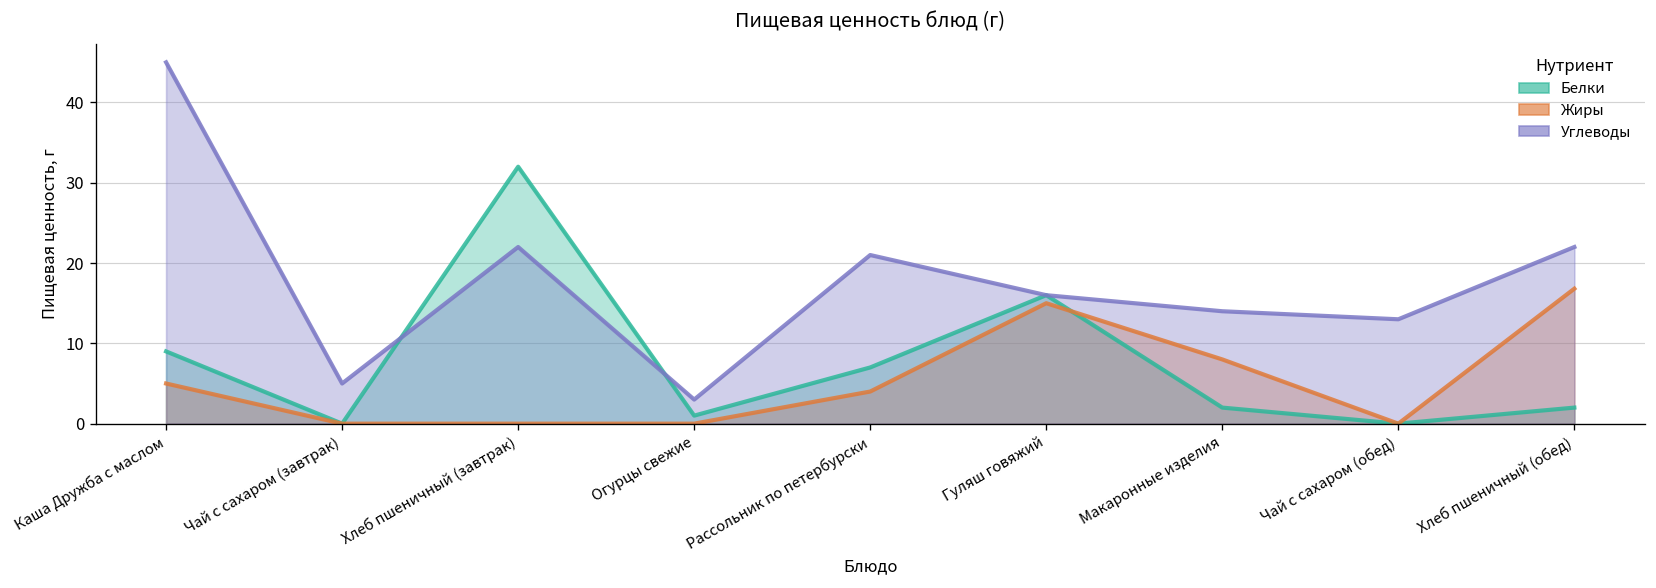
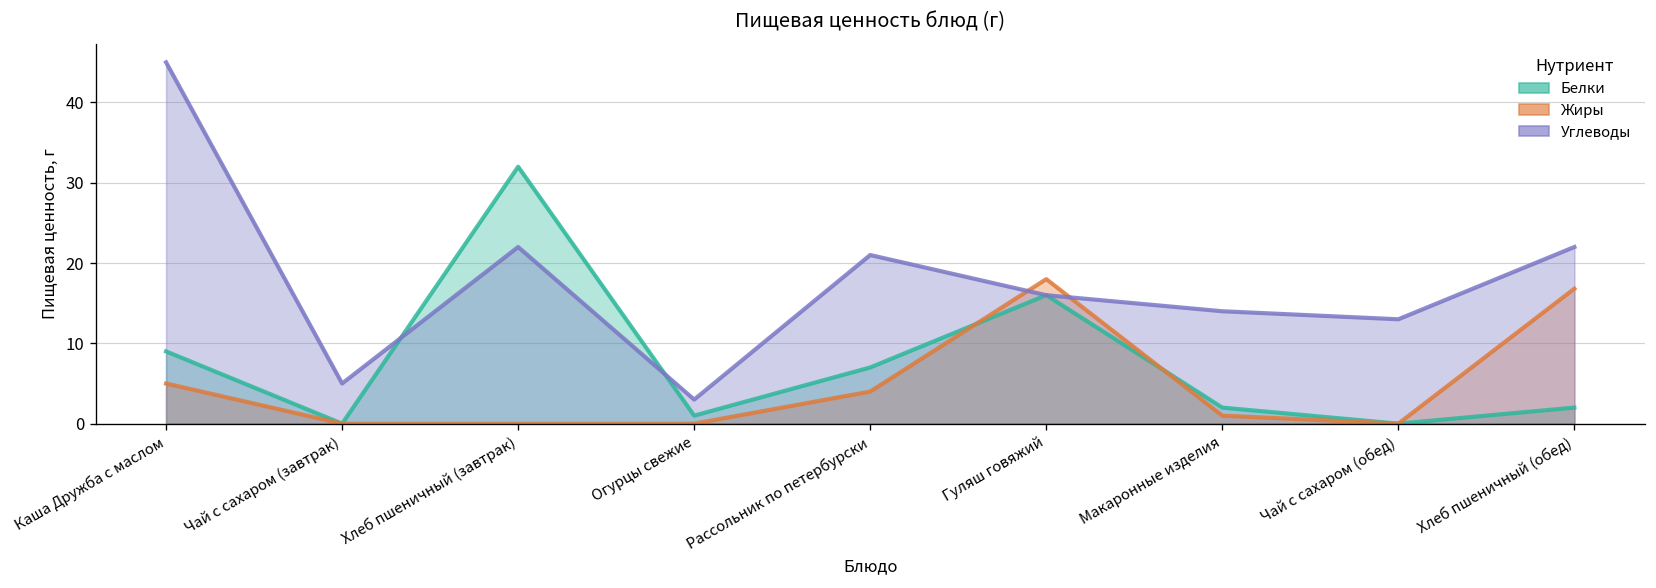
Жиры, Гуляш говяжий: 15 -> 18
Жиры, Макаронные изделия: 8 -> 1
